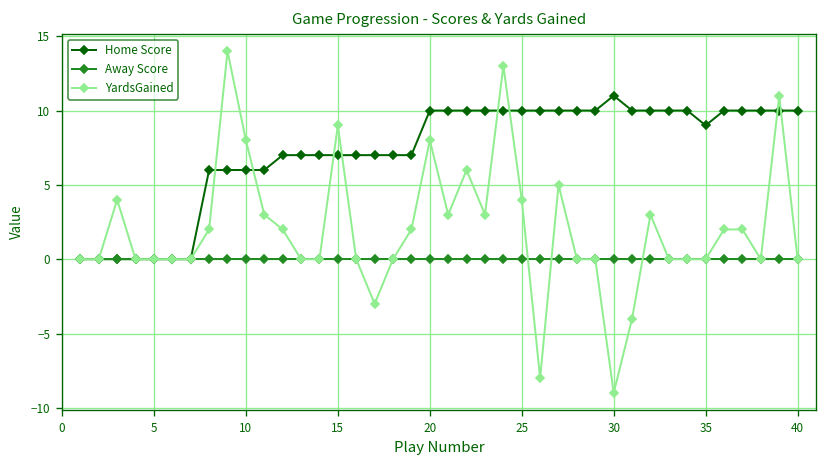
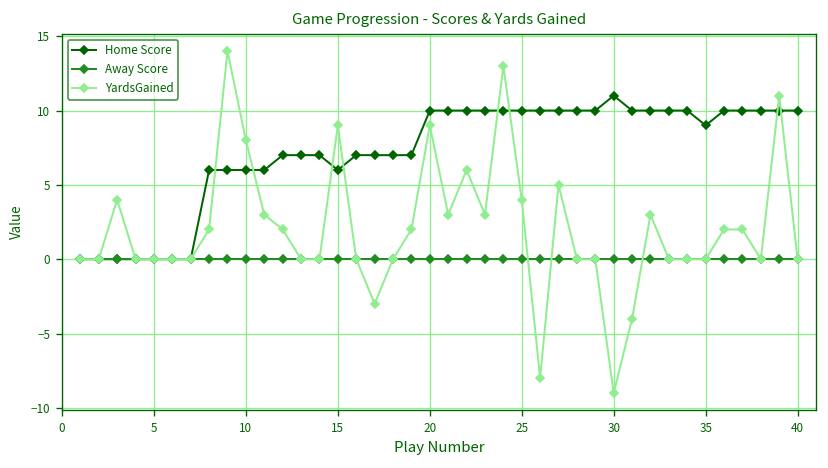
Home Score, 15: 7 -> 6
YardsGained, 20: 8 -> 9
